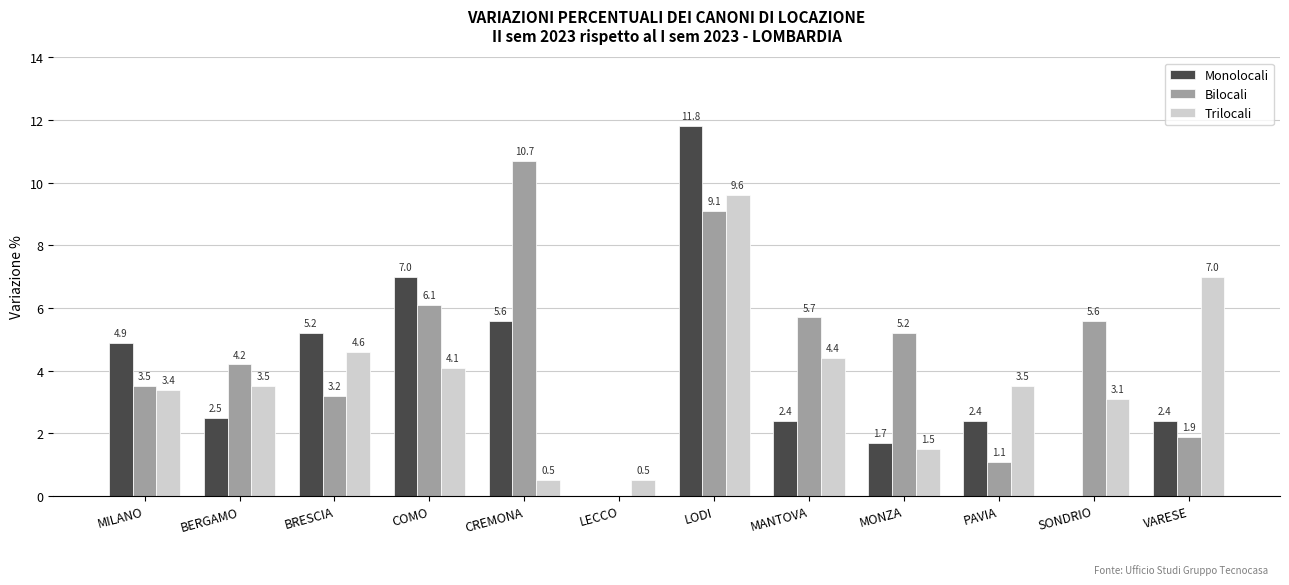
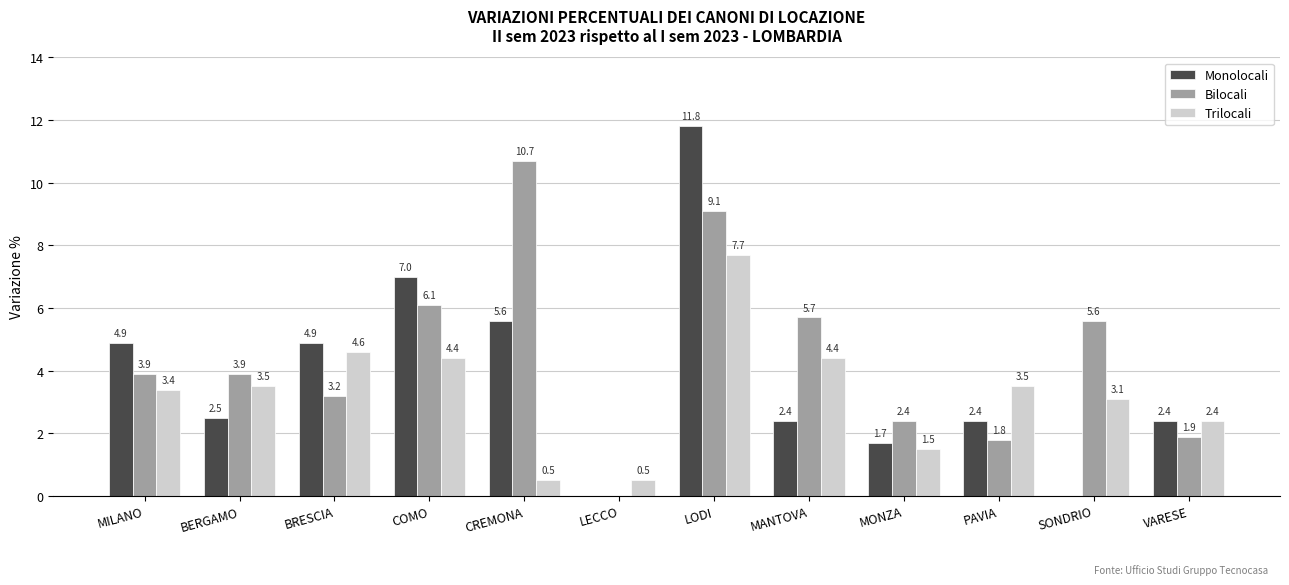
Bilocali, MILANO: 3.5 -> 3.9
Bilocali, BERGAMO: 4.2 -> 3.9
Monolocali, BRESCIA: 5.2 -> 4.9
Trilocali, COMO: 4.1 -> 4.4
Trilocali, LODI: 9.6 -> 7.7
Bilocali, MONZA: 5.2 -> 2.4
Bilocali, PAVIA: 1.1 -> 1.8
Trilocali, VARESE: 7.0 -> 2.4
